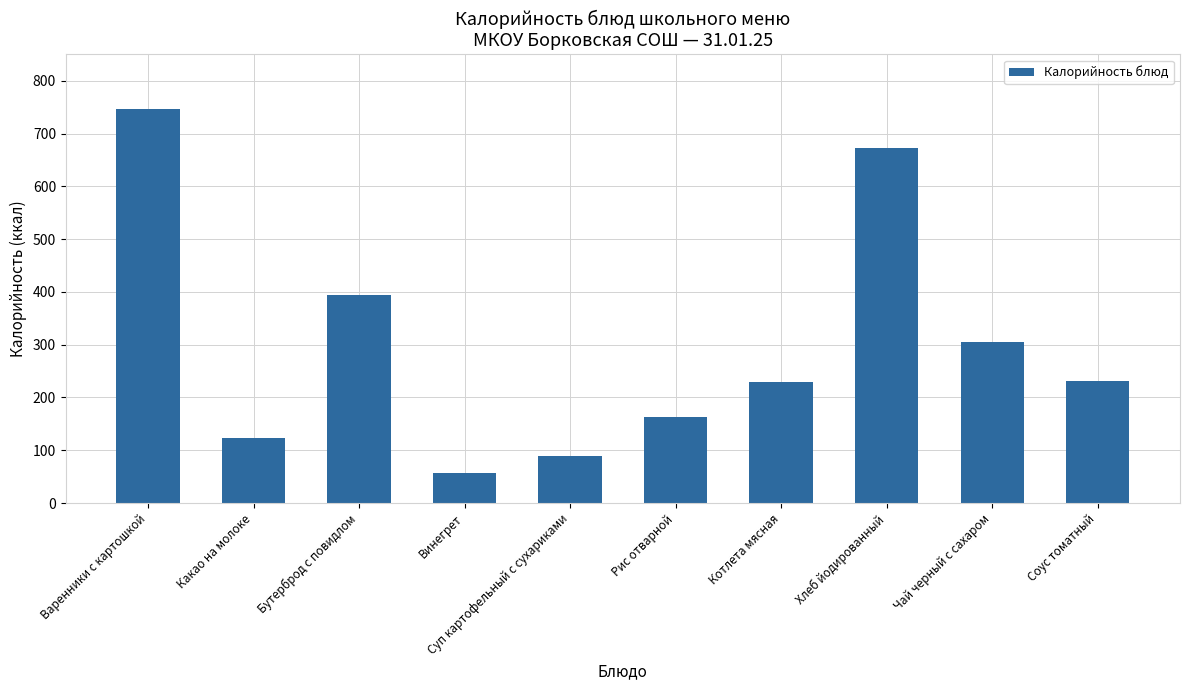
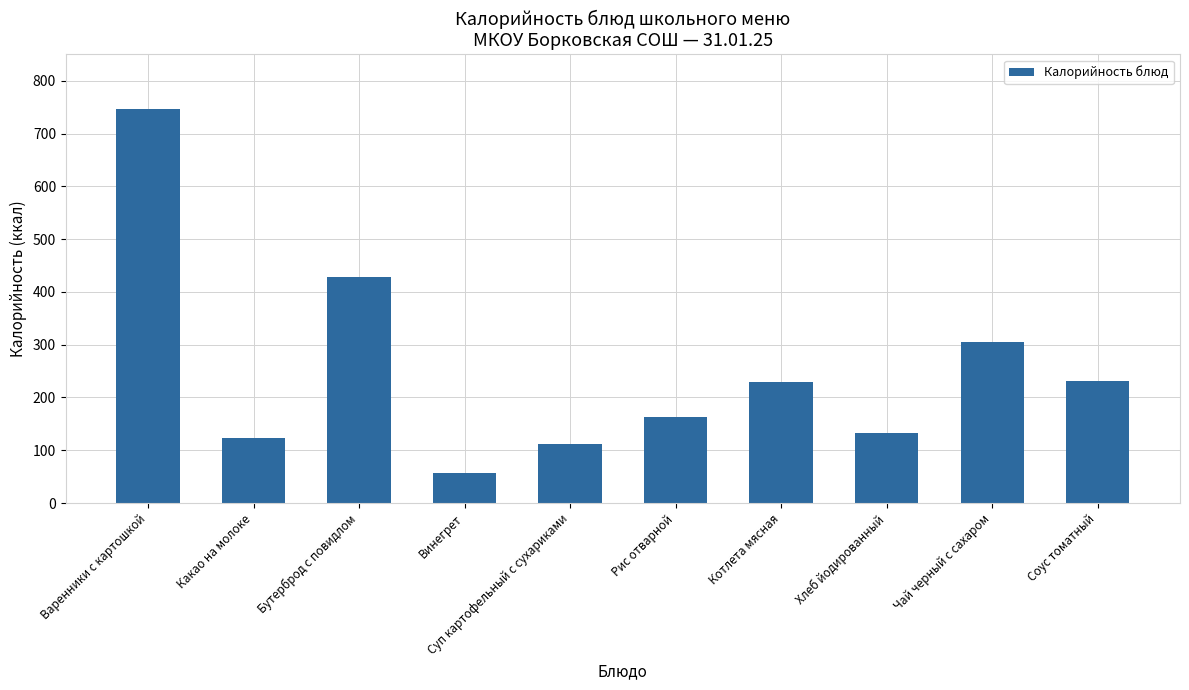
Бутерброд с повидлом: 390 -> 430
Суп картофельный с сухариками: 90 -> 110
Хлеб йодированный: 670 -> 130
